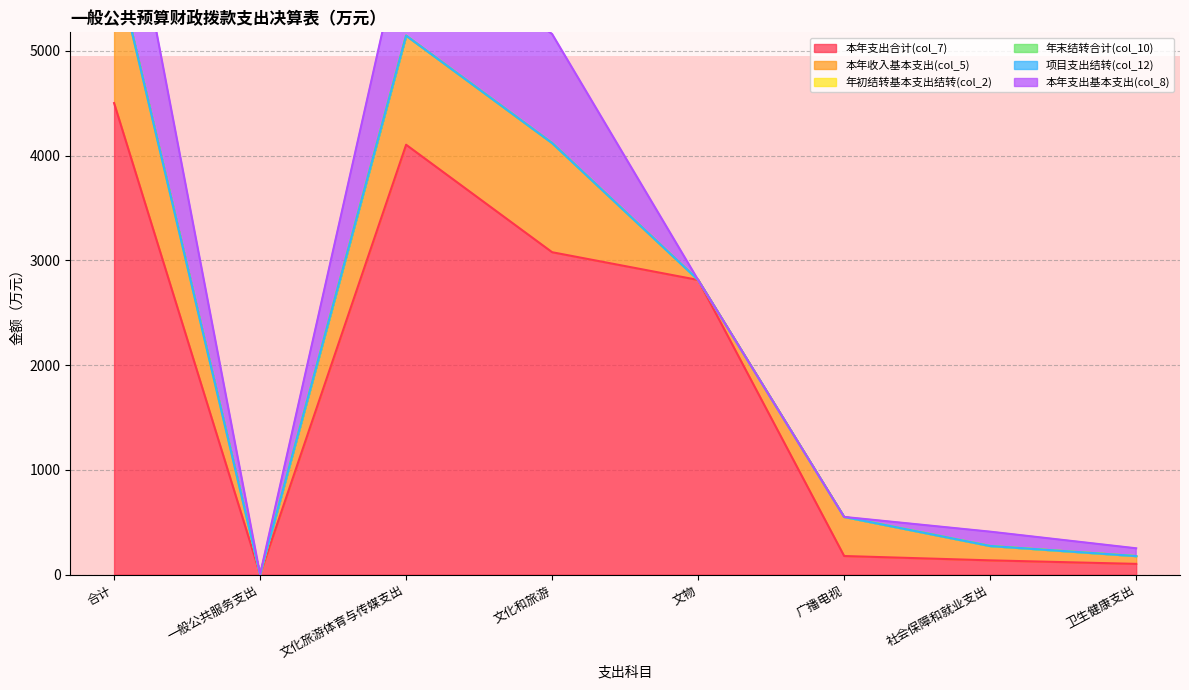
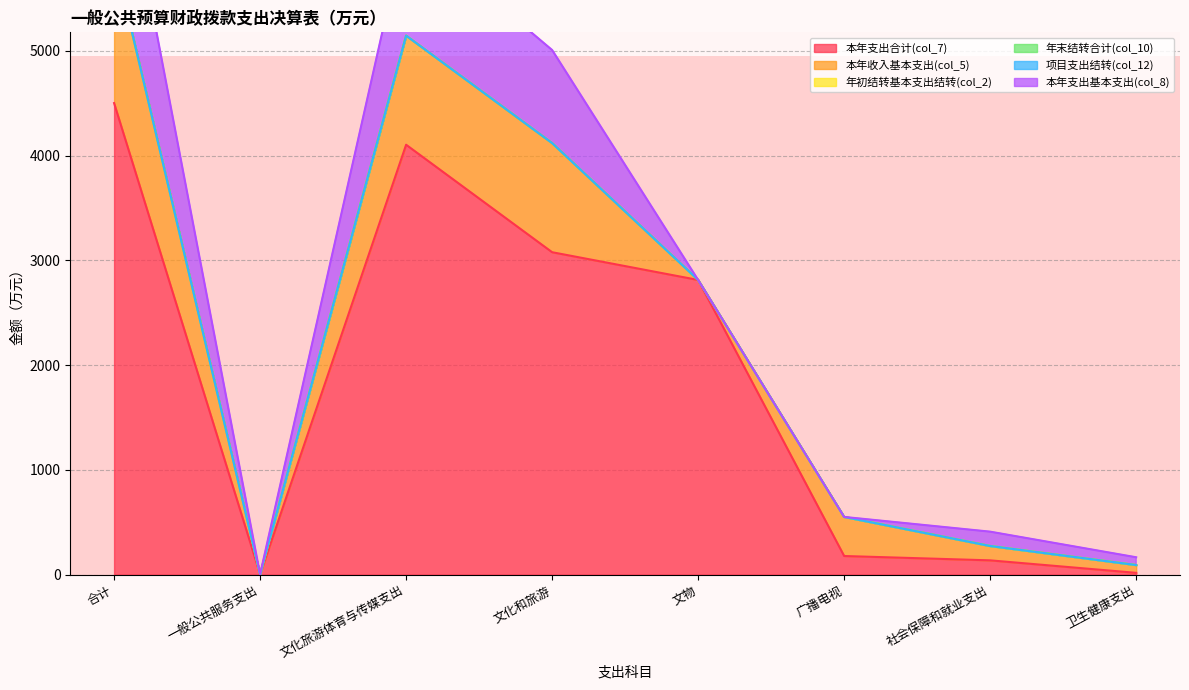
本年支出基本支出(col_8), 文化和旅游: 1040 -> 890
本年支出合计(col_7), 卫生健康支出: 100 -> 20
